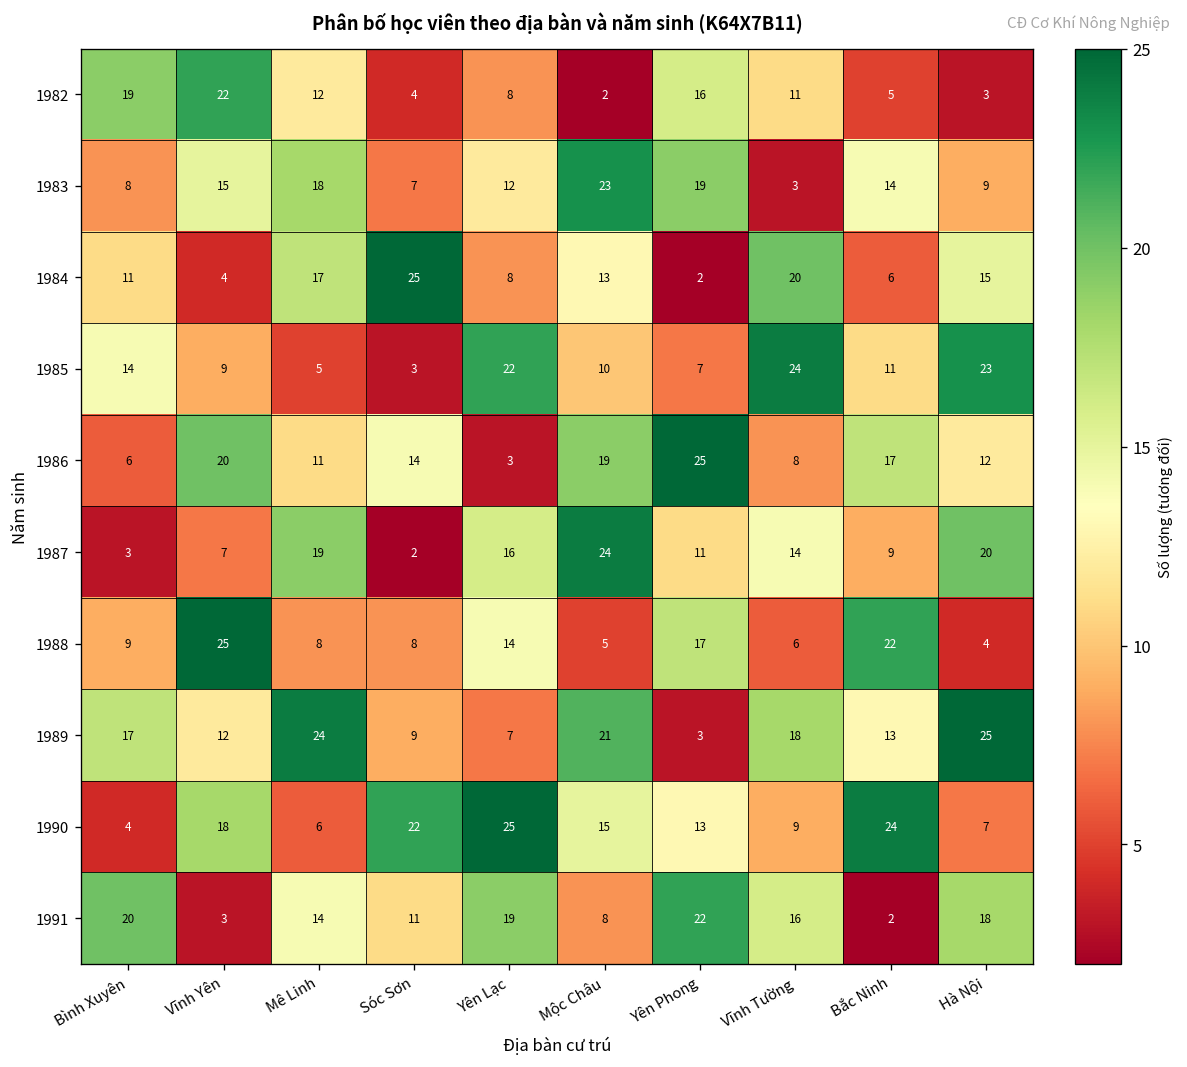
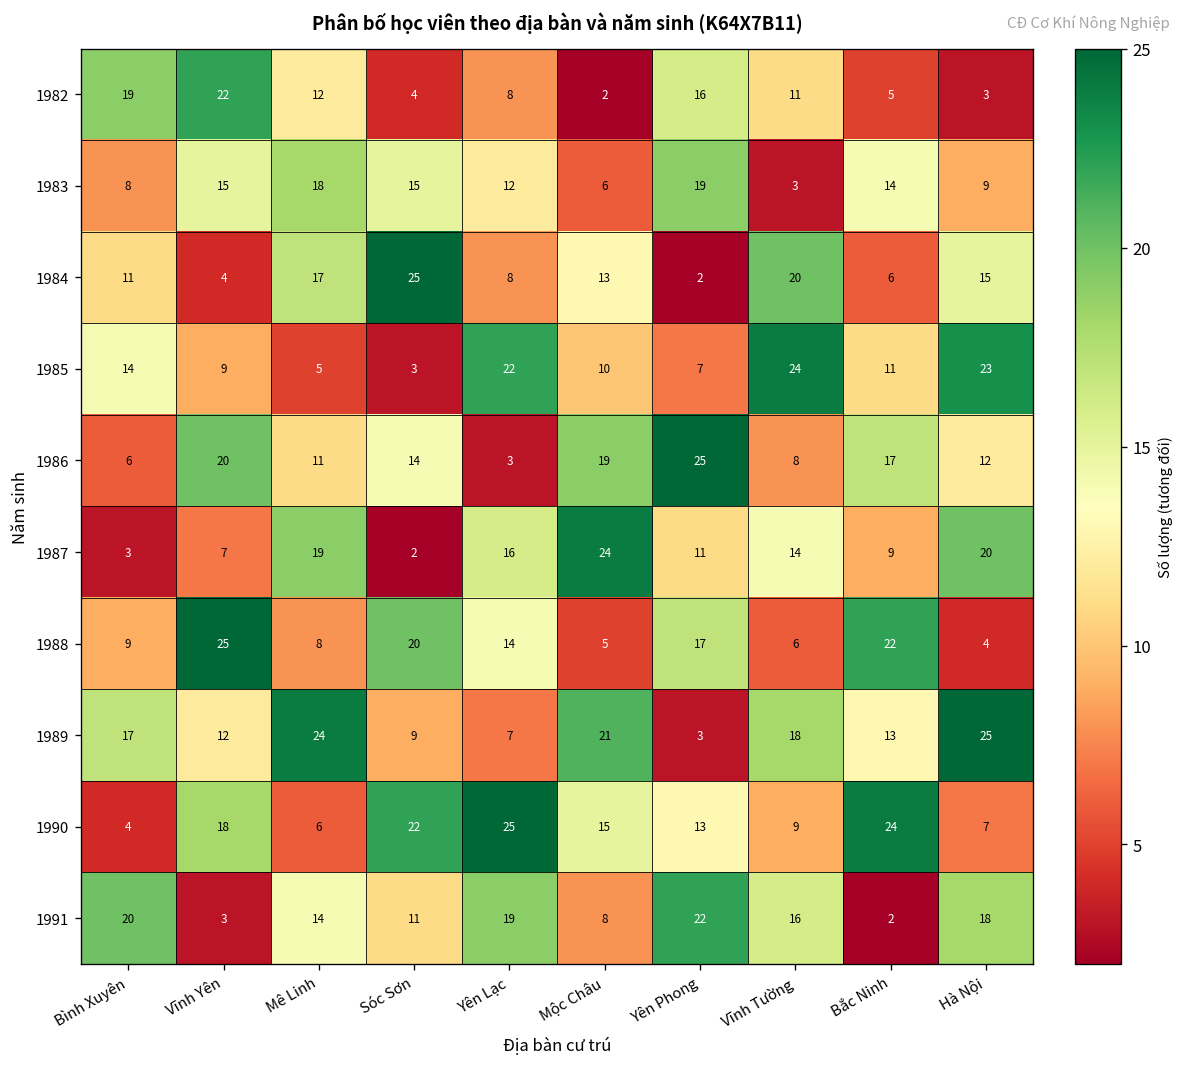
1983, Sóc Sơn: 7 -> 15
1983, Mộc Châu: 23 -> 6
1988, Sóc Sơn: 8 -> 20
